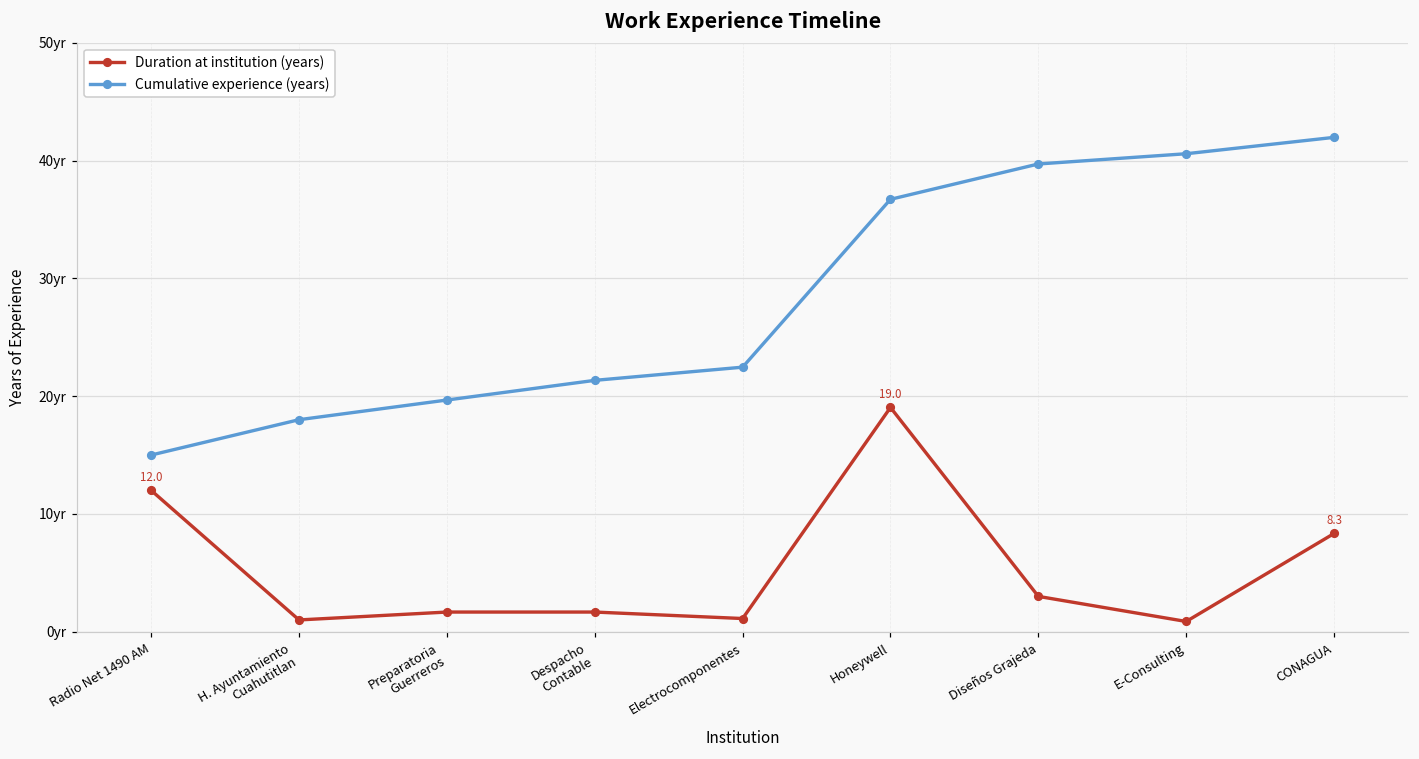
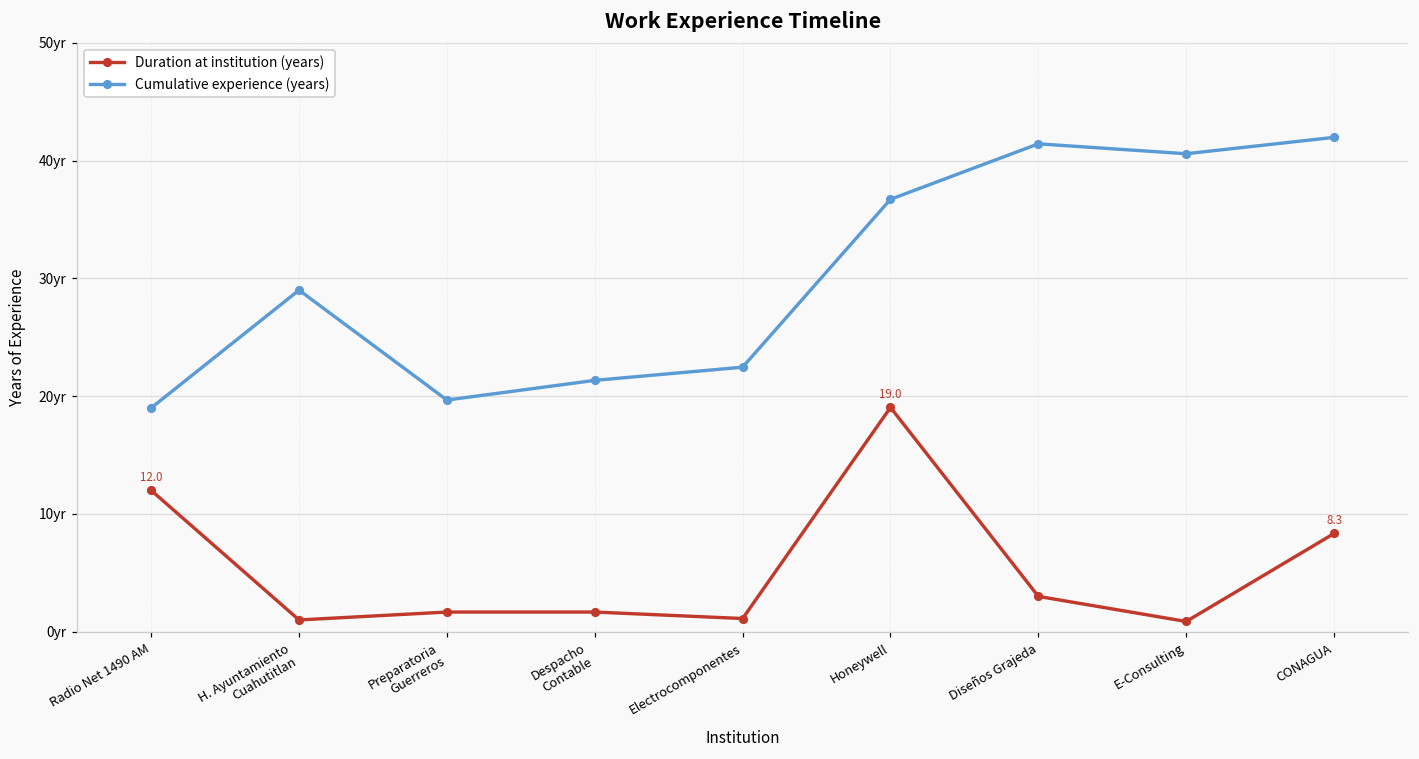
Cumulative experience (years), Radio Net 1490 AM: 15yr -> 19yr
Cumulative experience (years), H. Ayuntamiento Cuahutitlan: 18yr -> 29yr
Cumulative experience (years), Diseños Grajeda: 39.7yr -> 41.4yr
